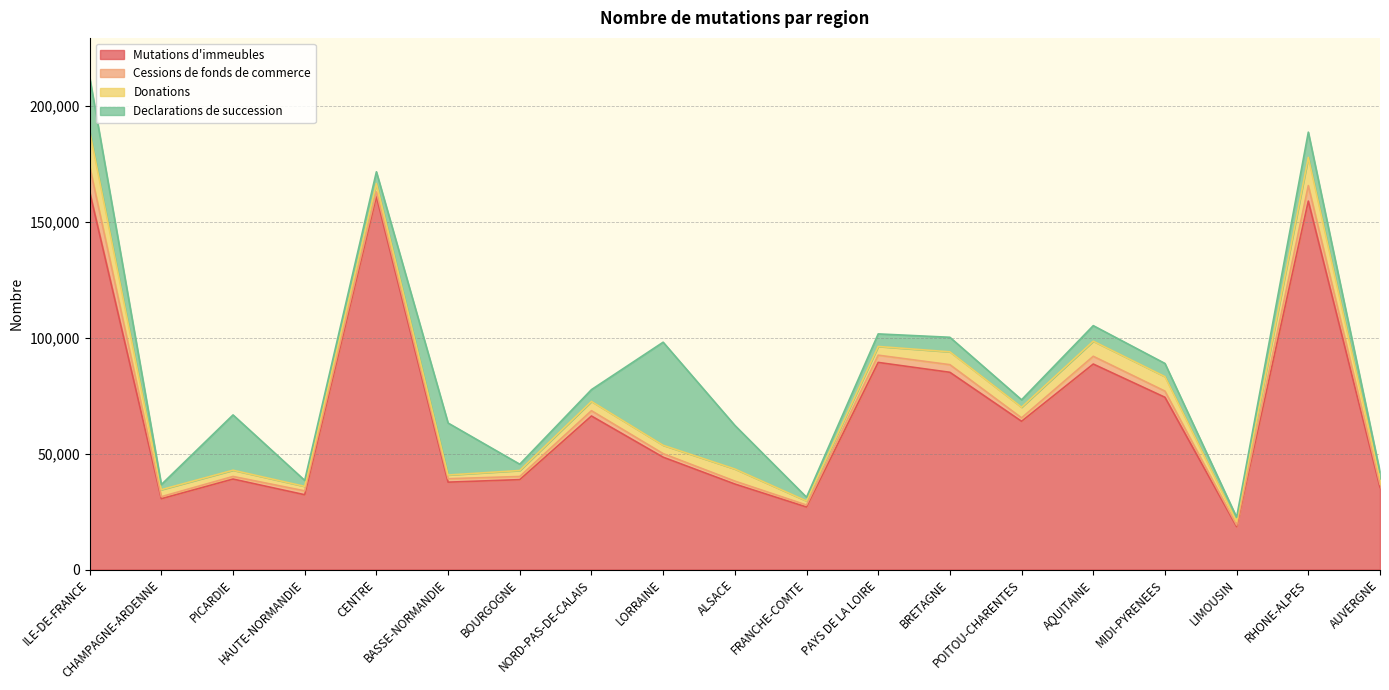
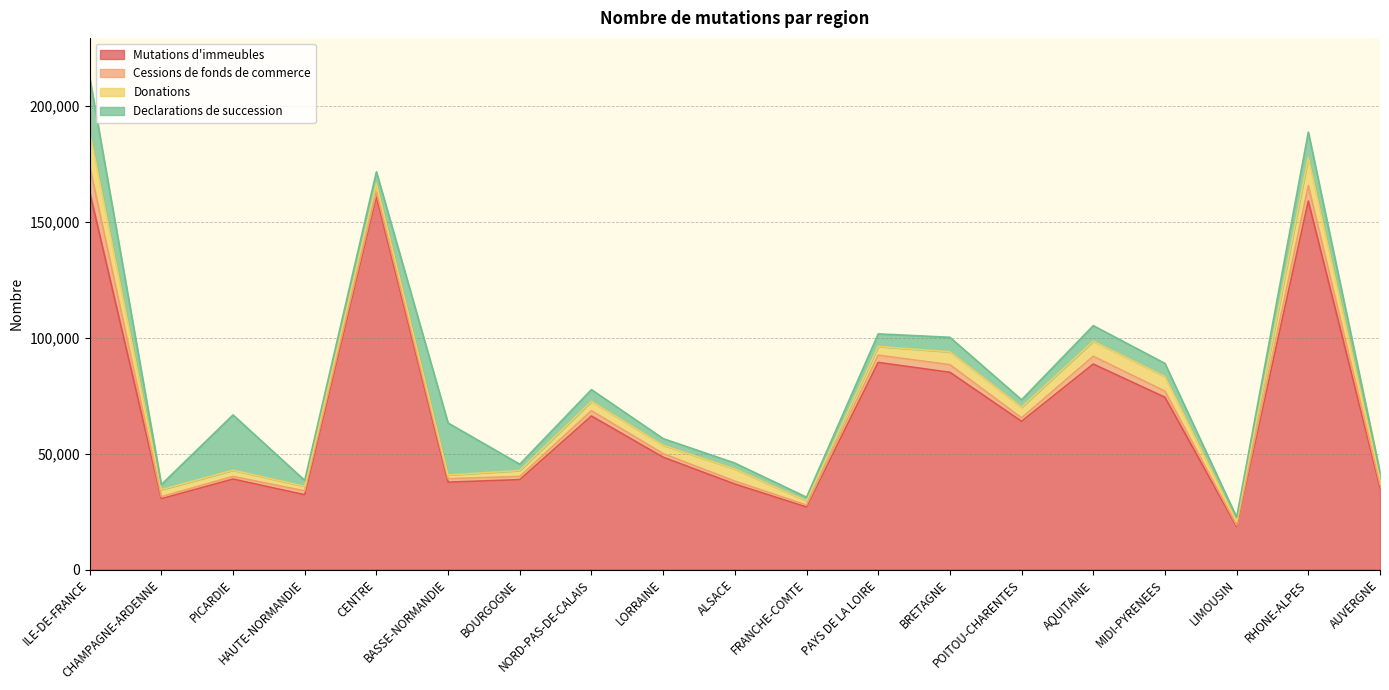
Declarations de succession, LORRAINE: 45,000 -> 3,000
Declarations de succession, ALSACE: 19,000 -> 3,000
